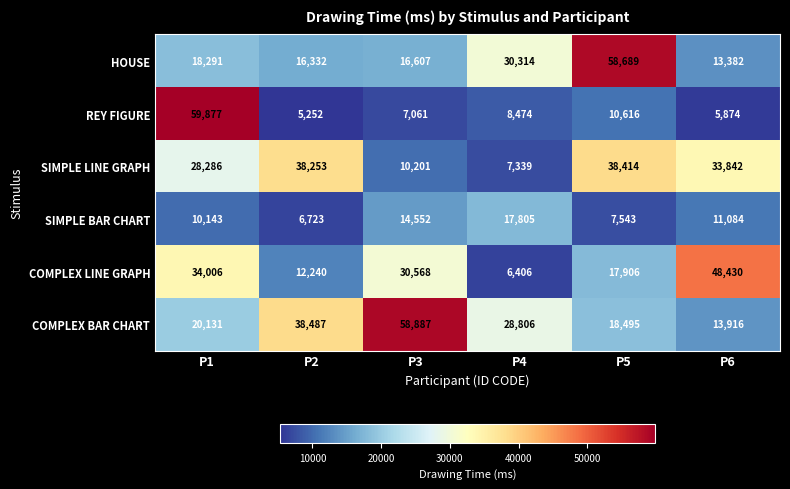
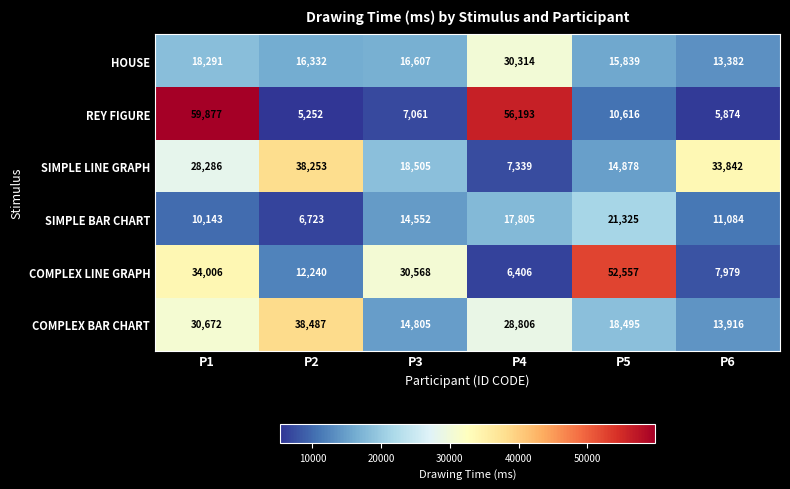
HOUSE, P5: 58,689 -> 15,839
REY FIGURE, P4: 8,474 -> 56,193
SIMPLE LINE GRAPH, P3: 10,201 -> 18,505
SIMPLE LINE GRAPH, P5: 38,414 -> 14,878
SIMPLE BAR CHART, P5: 7,543 -> 21,325
COMPLEX LINE GRAPH, P5: 17,906 -> 52,557
COMPLEX LINE GRAPH, P6: 48,430 -> 7,979
COMPLEX BAR CHART, P1: 20,131 -> 30,672
COMPLEX BAR CHART, P3: 58,887 -> 14,805
